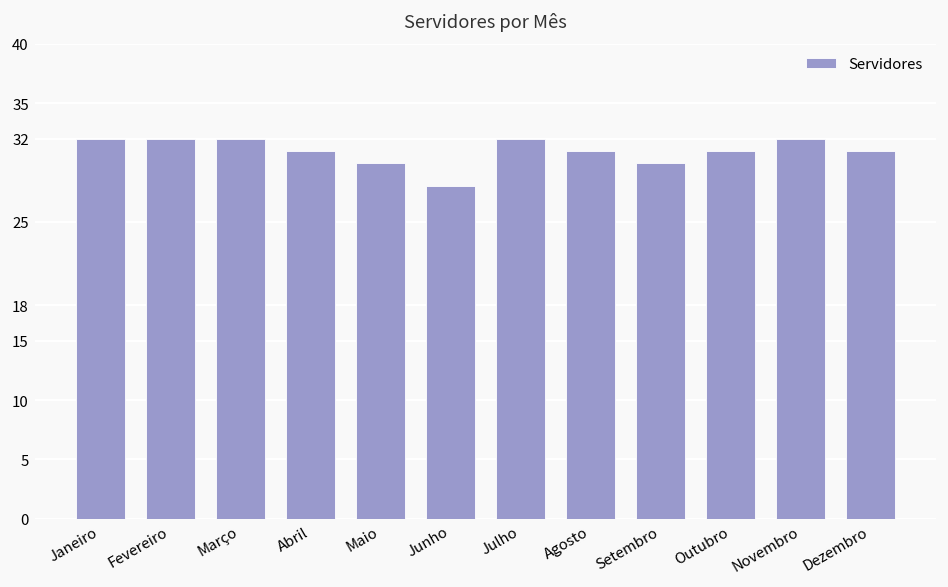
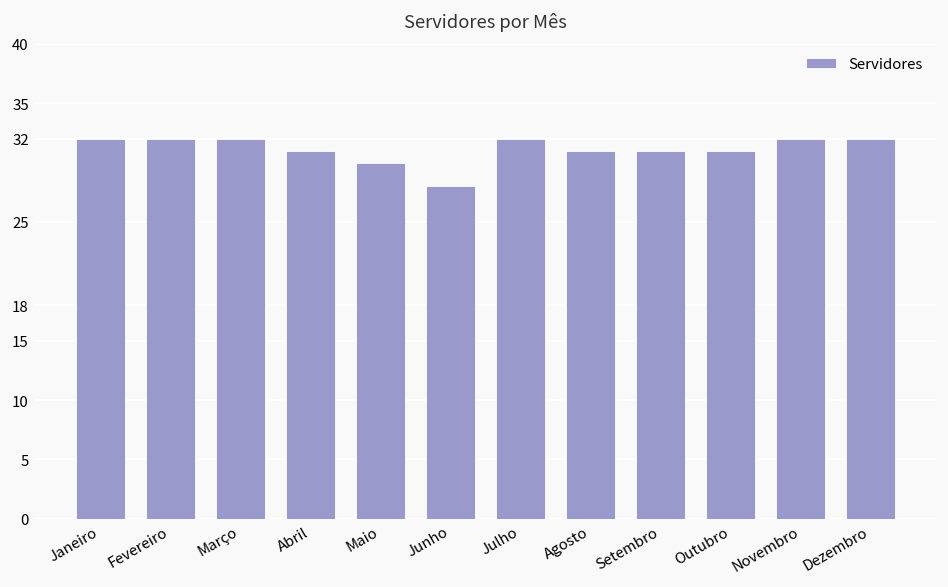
Setembro: 30 -> 31
Dezembro: 31 -> 32
